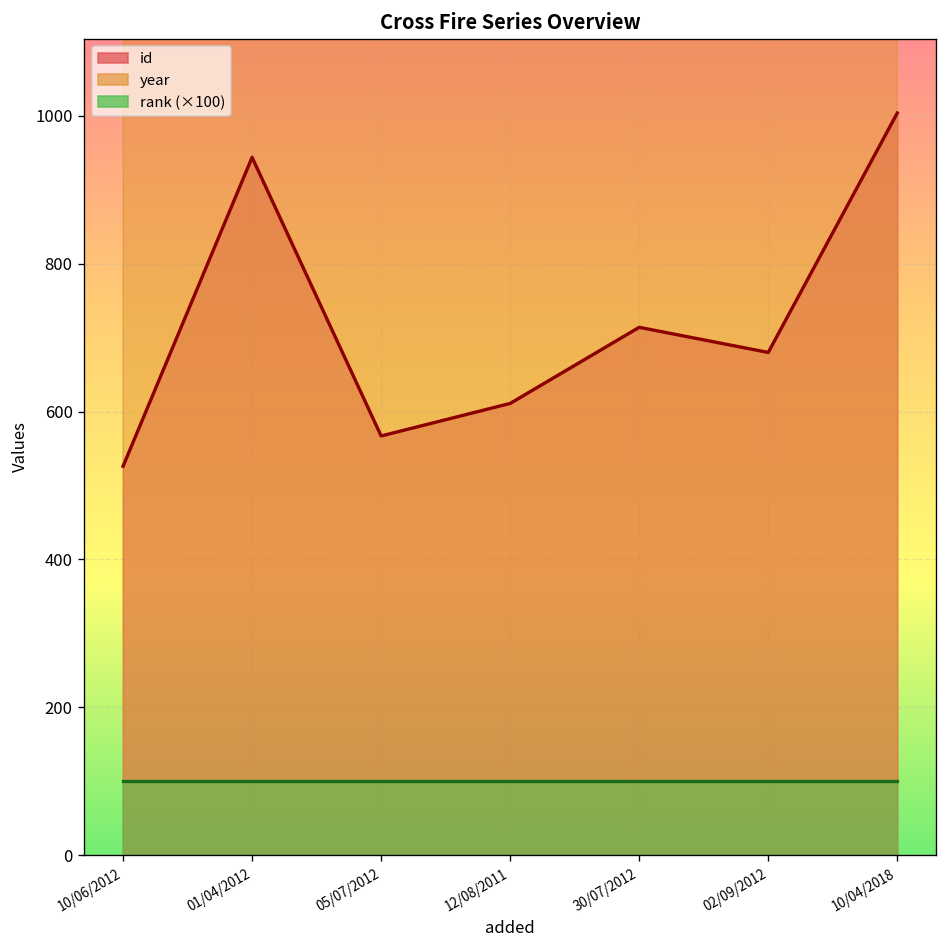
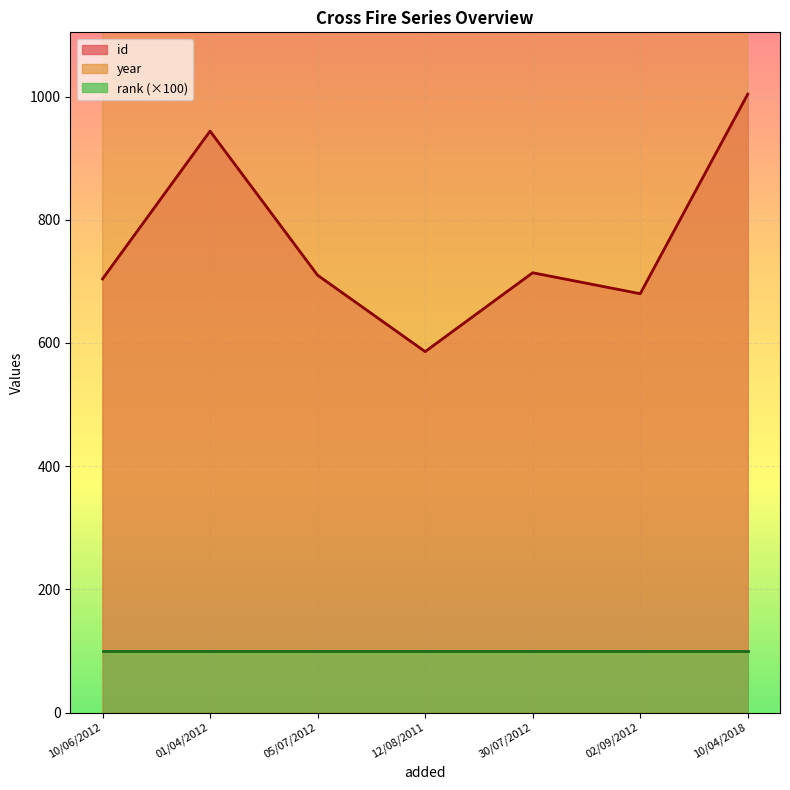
id, 10/06/2012: 530 -> 700
id, 05/07/2012: 570 -> 710
id, 12/08/2011: 610 -> 590
